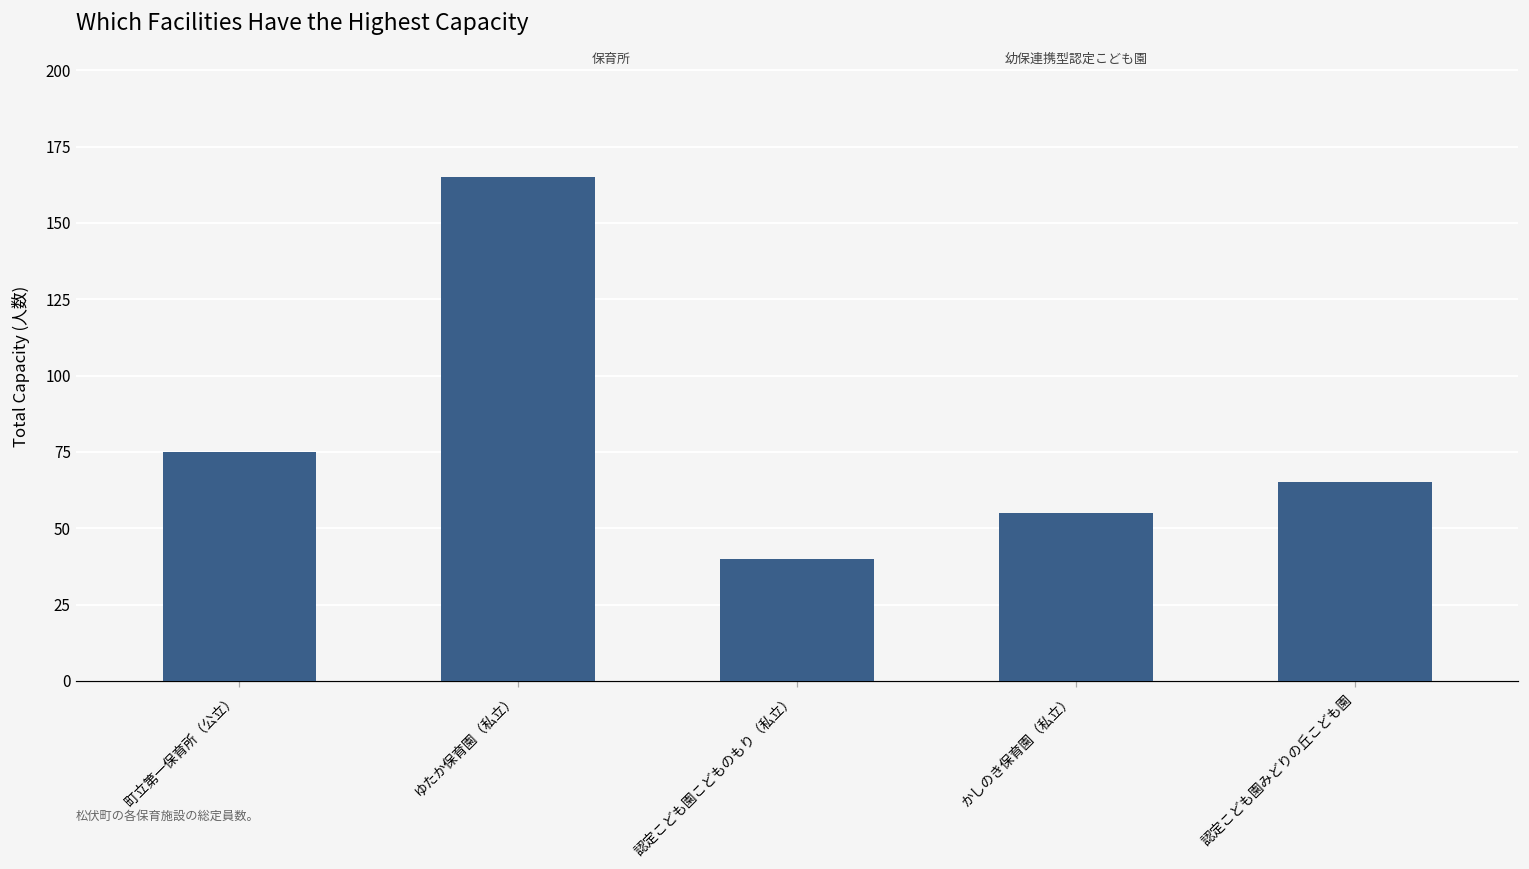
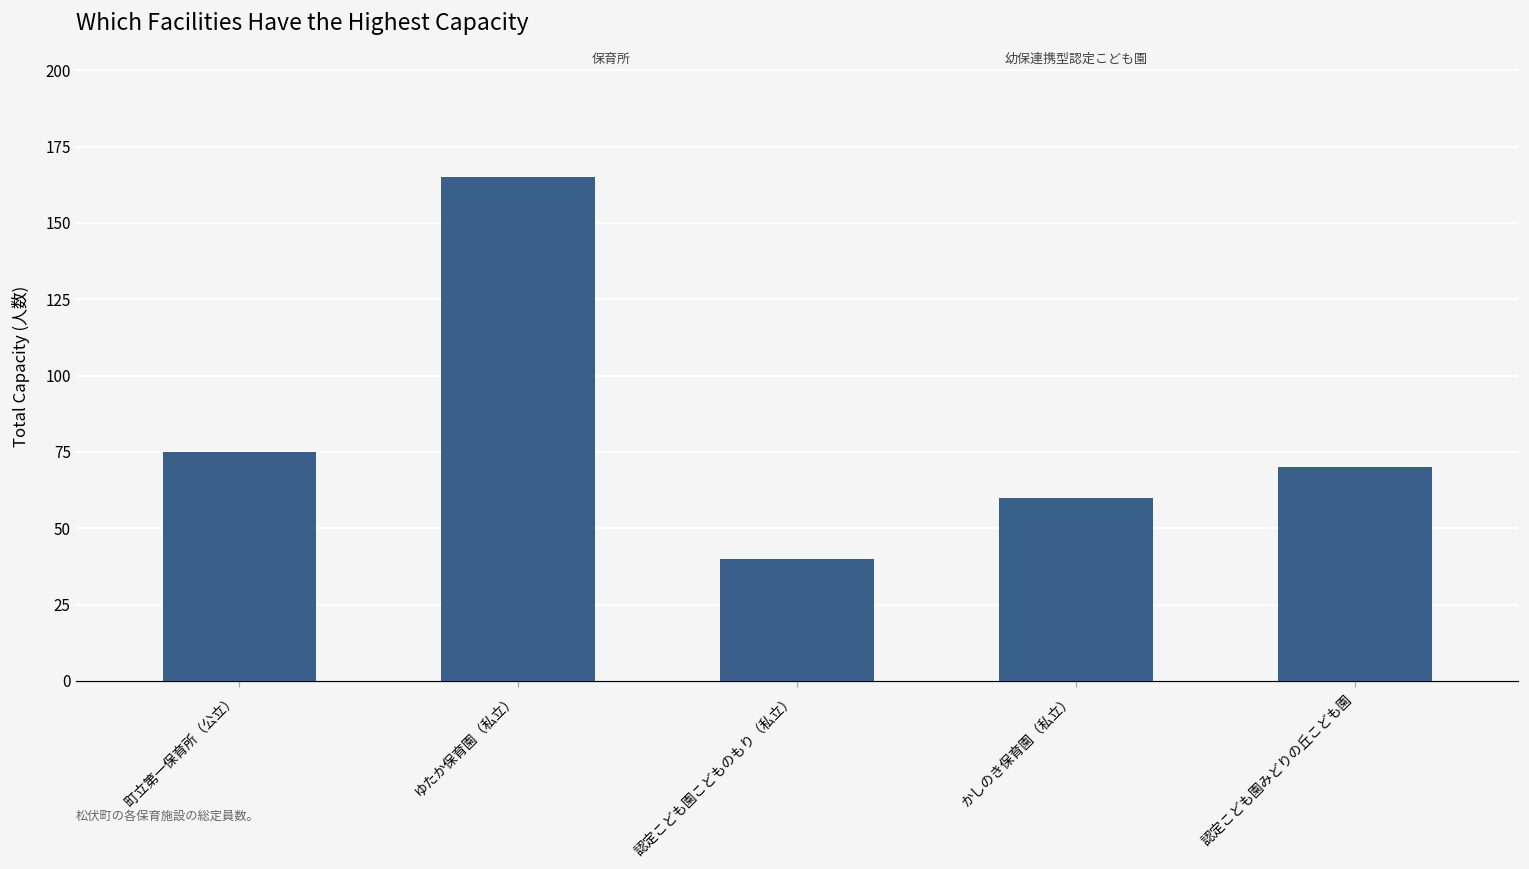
かしのき保育園（私立）: 55 -> 60
認定こども園みどりの丘こども園: 65 -> 70
